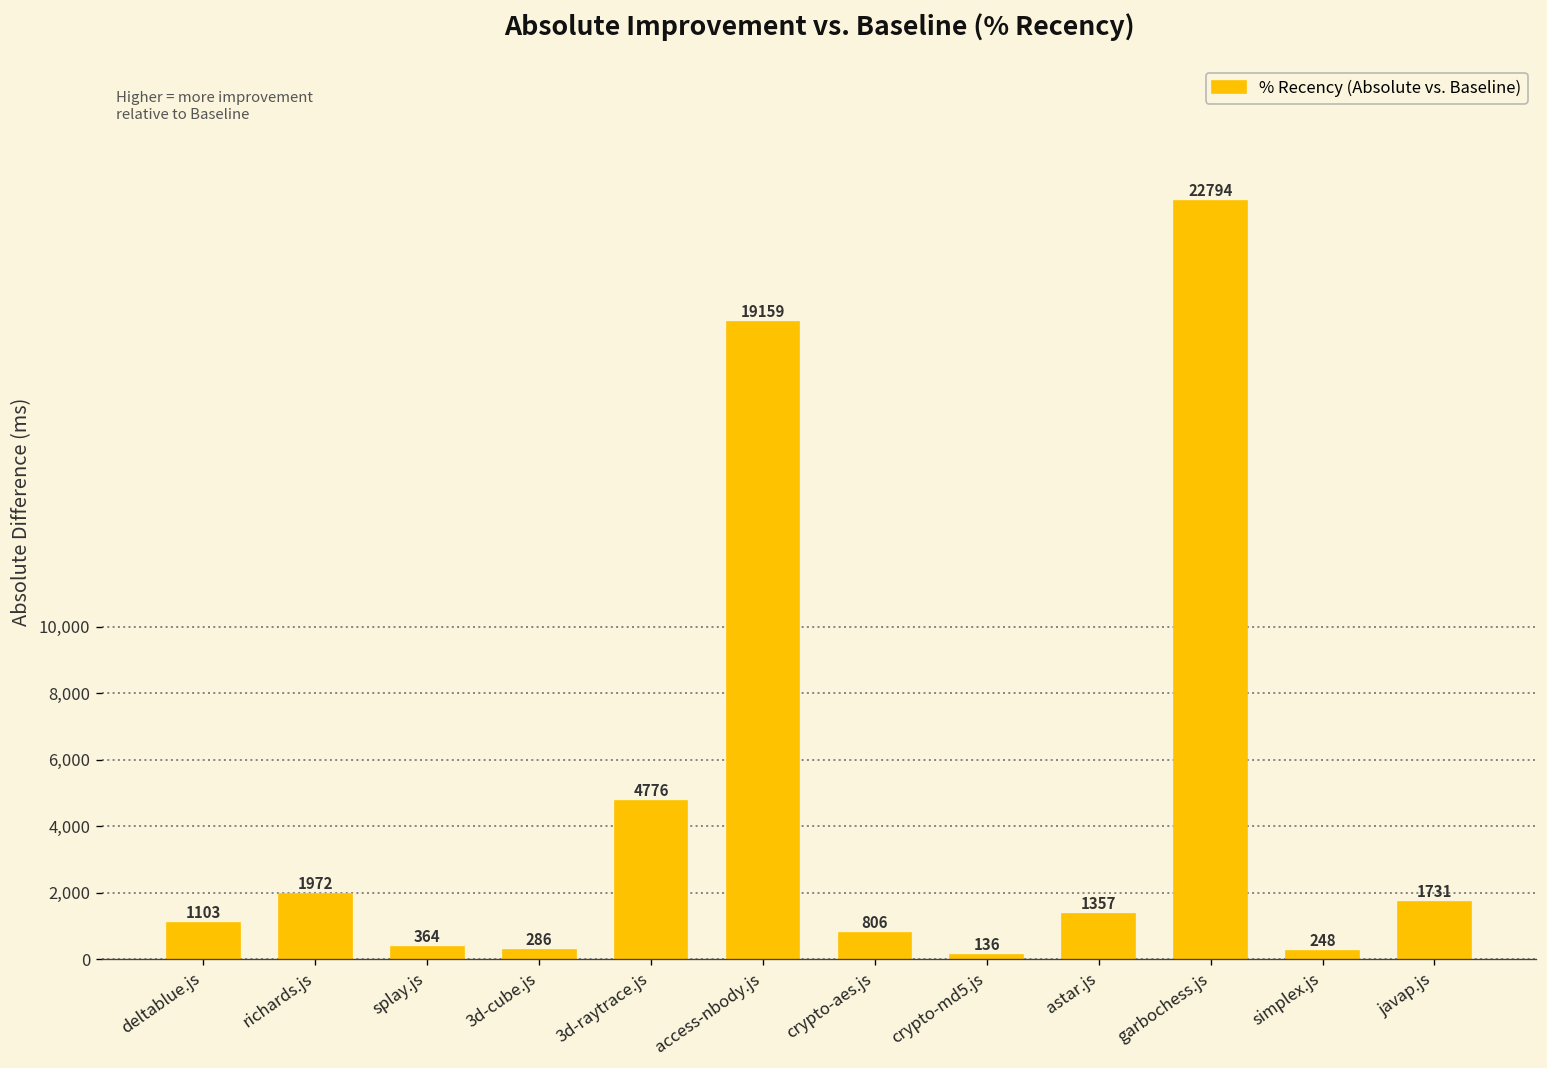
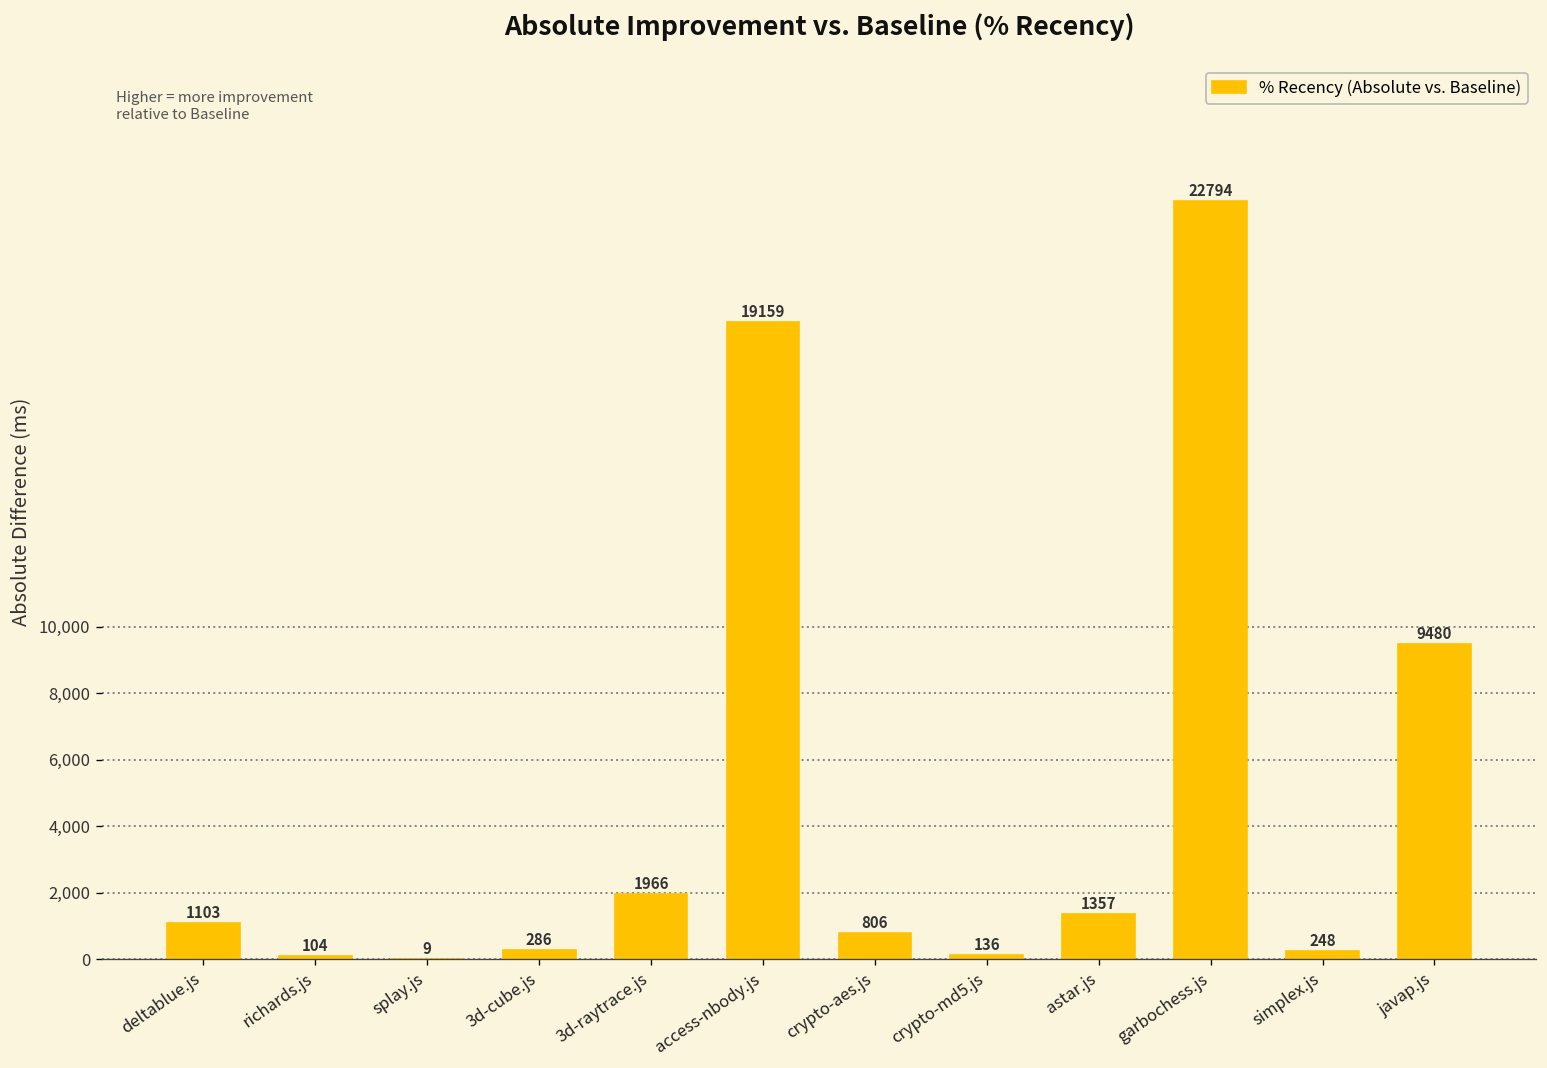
richards.js: 1972 -> 104
splay.js: 364 -> 9
3d-raytrace.js: 4776 -> 1966
javap.js: 1731 -> 9480
